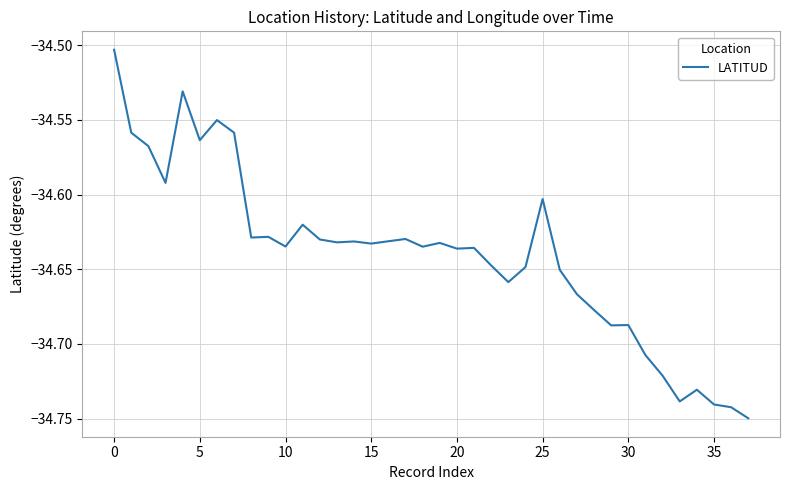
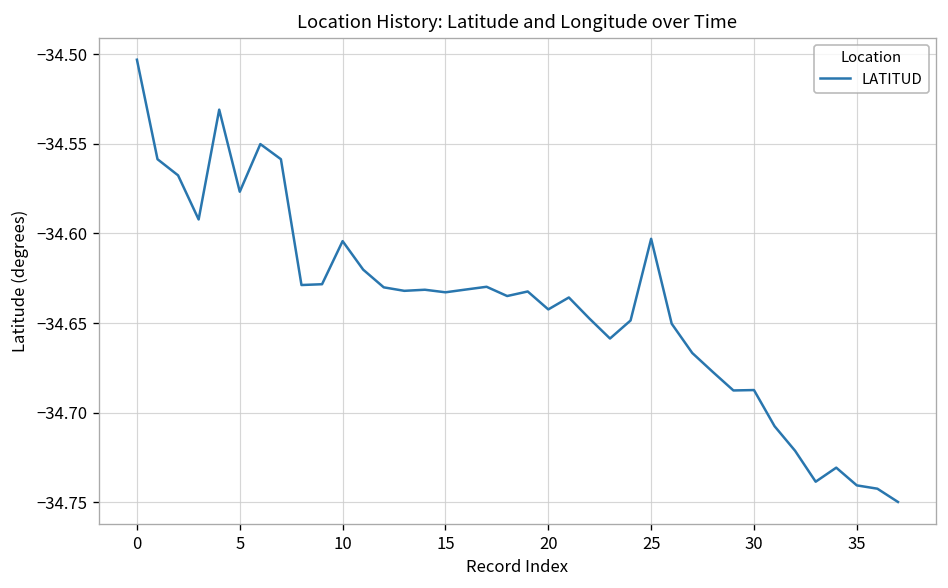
5: -34.564 -> -34.577
10: -34.635 -> -34.604
20: -34.636 -> -34.642
